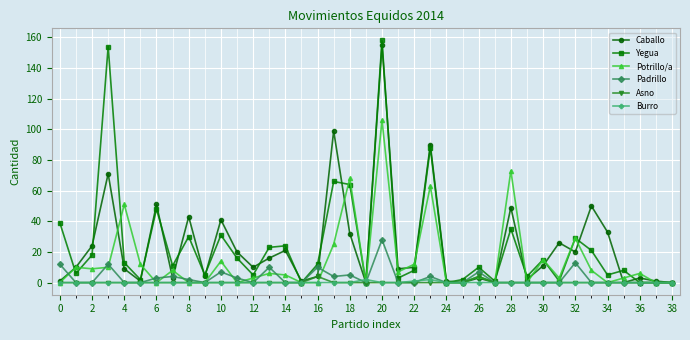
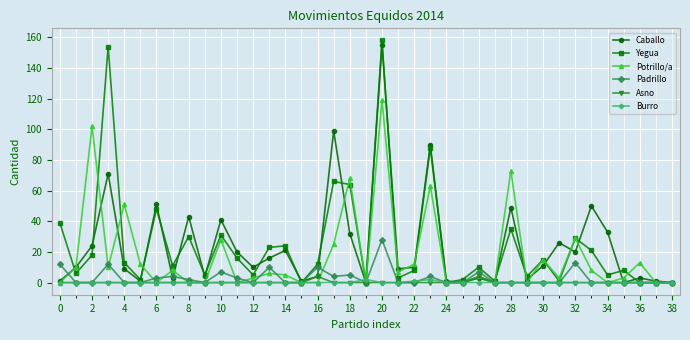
Potrillo/a, 2: 9 -> 102
Potrillo/a, 10: 14 -> 28
Potrillo/a, 20: 106 -> 119
Potrillo/a, 36: 6 -> 13
